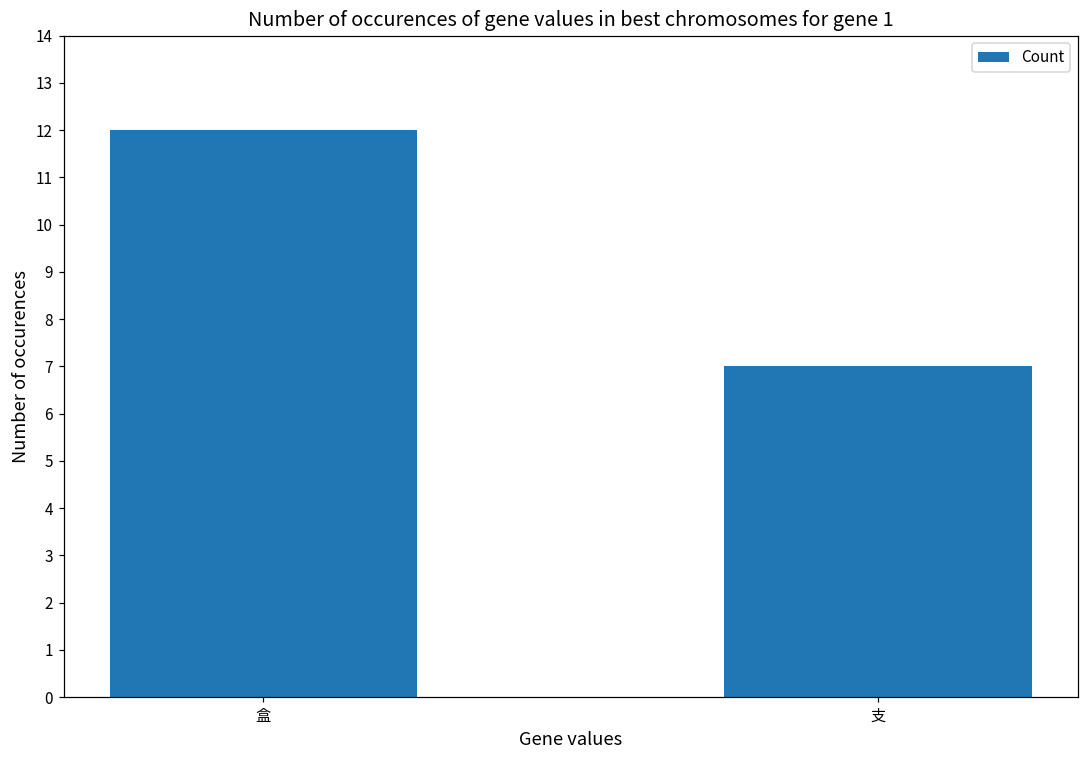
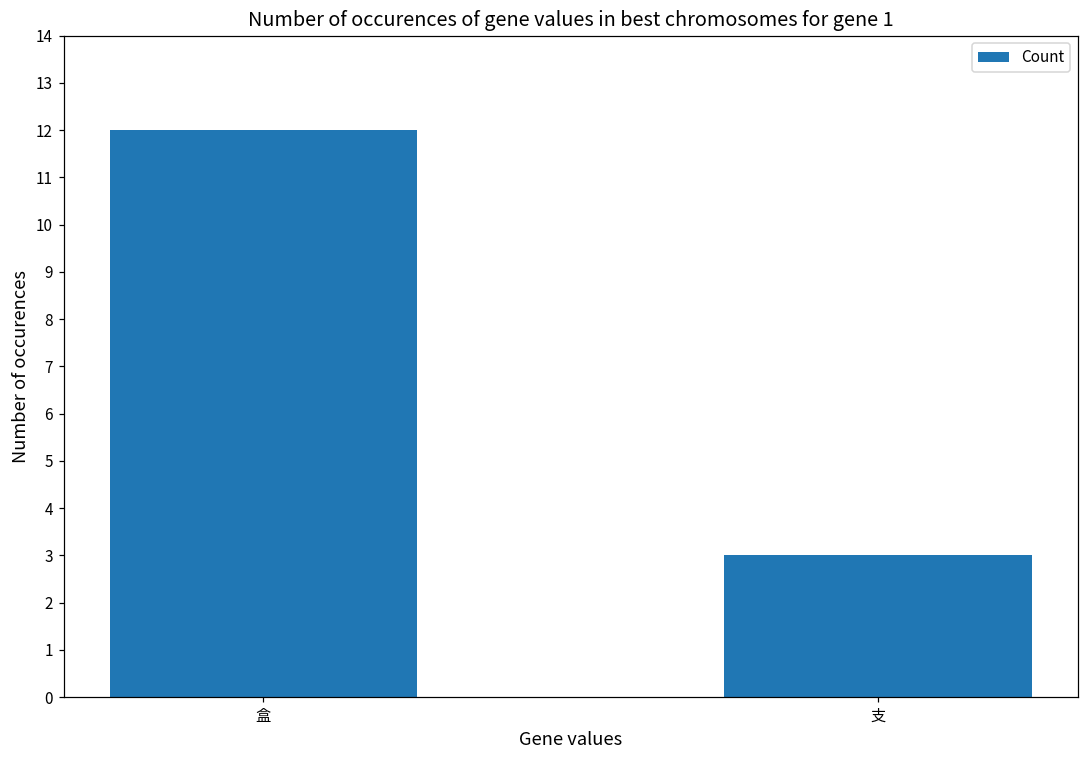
支: 7 -> 3
